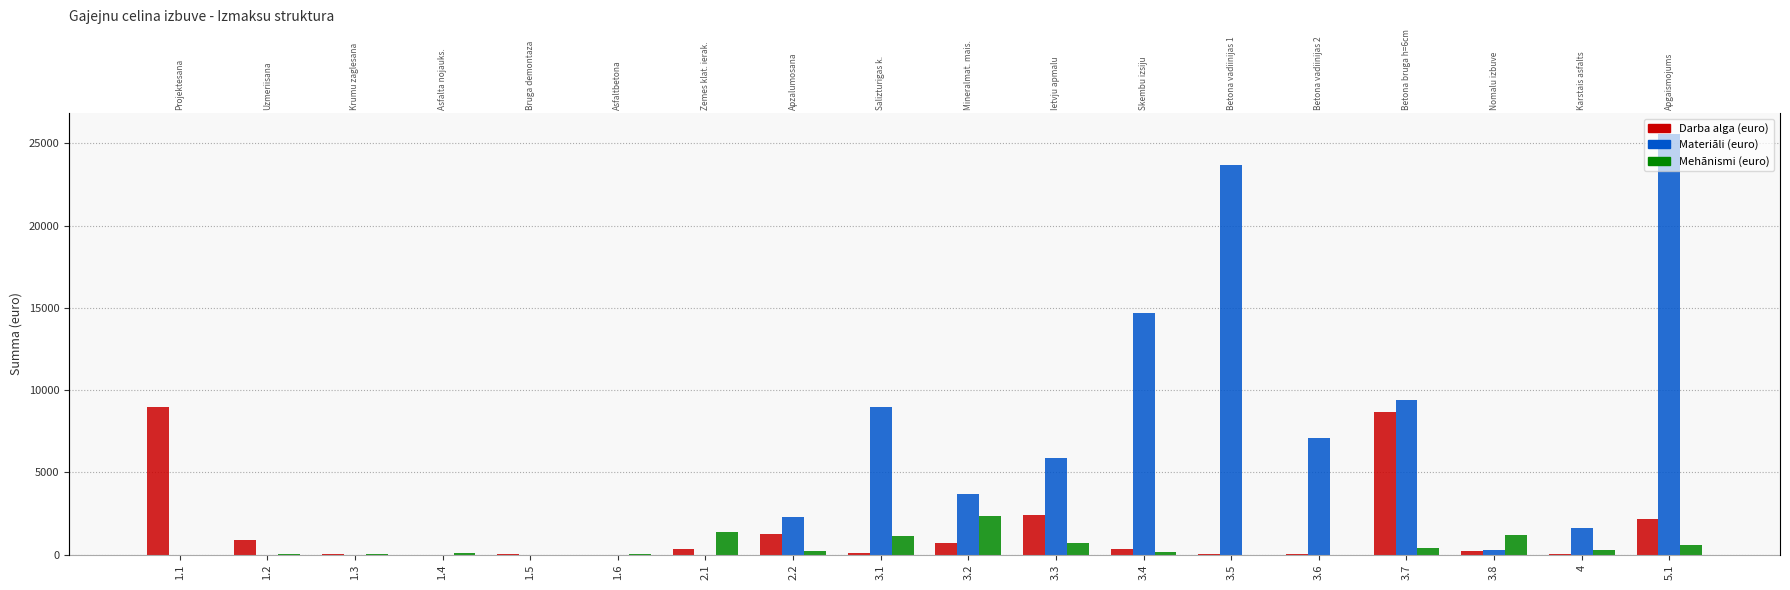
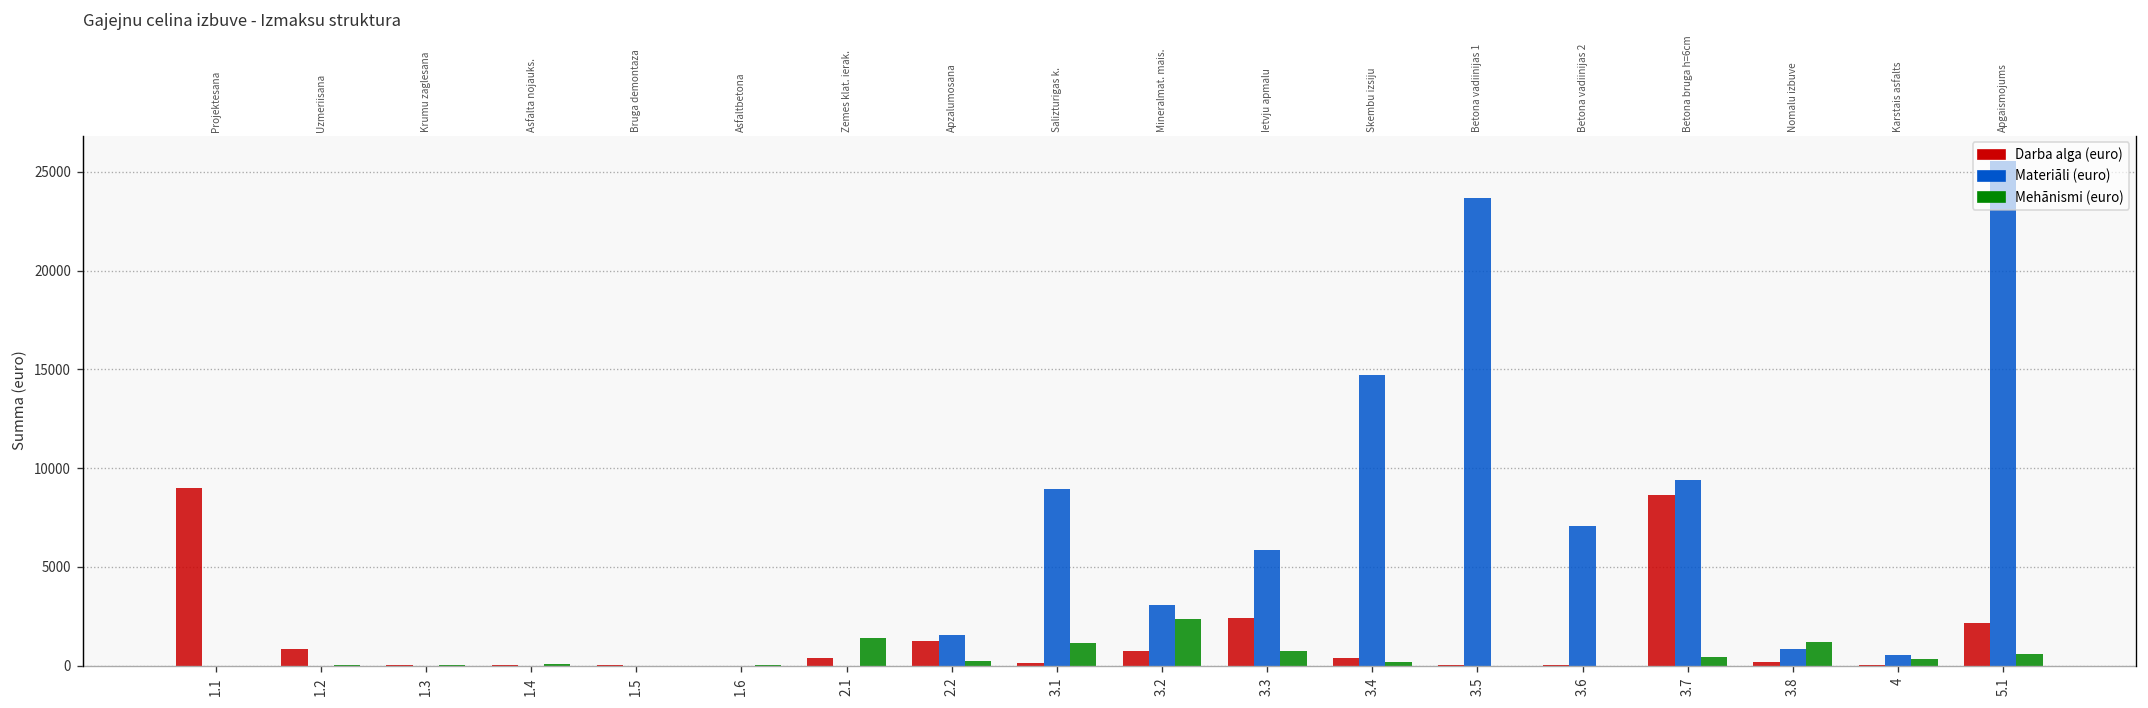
Materiāli (euro), 2.2: 2300 -> 1600
Materiāli (euro), 3.2: 3700 -> 3100
Materiāli (euro), 3.8: 300 -> 900
Materiāli (euro), 4: 1600 -> 600
